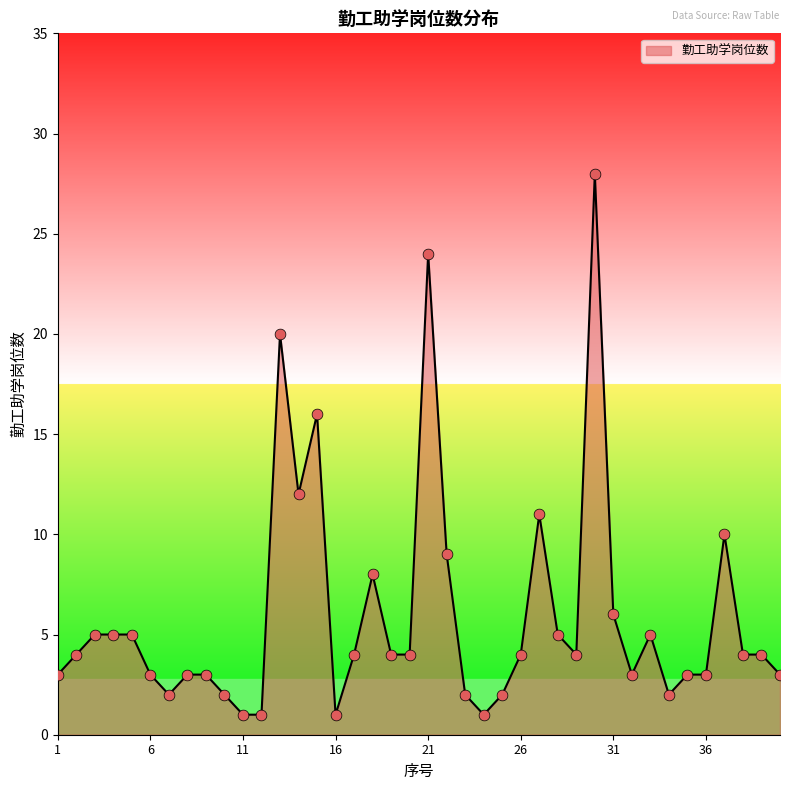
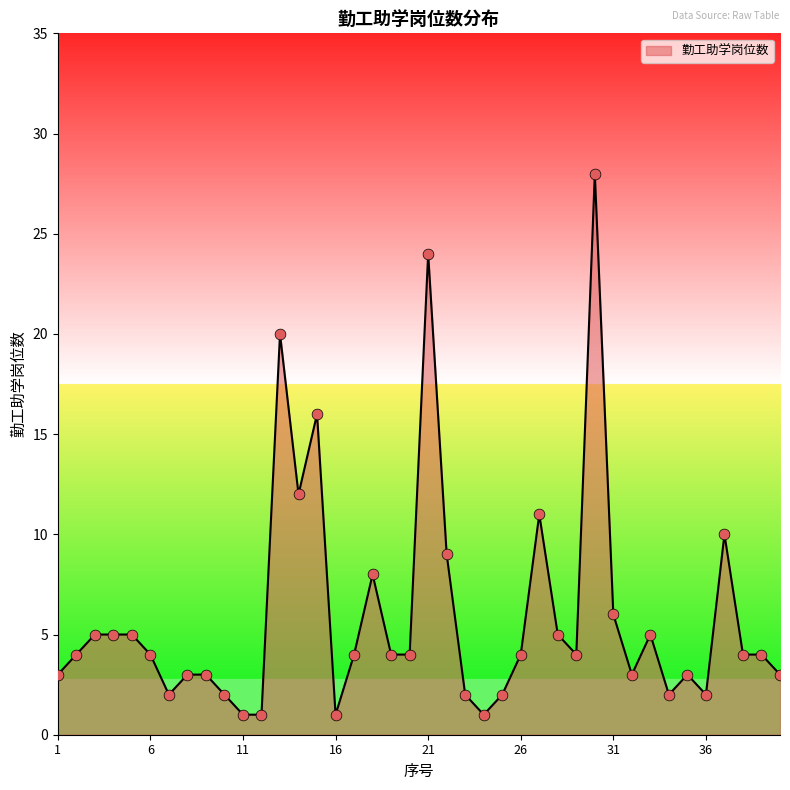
6: 3 -> 4
36: 3 -> 2
